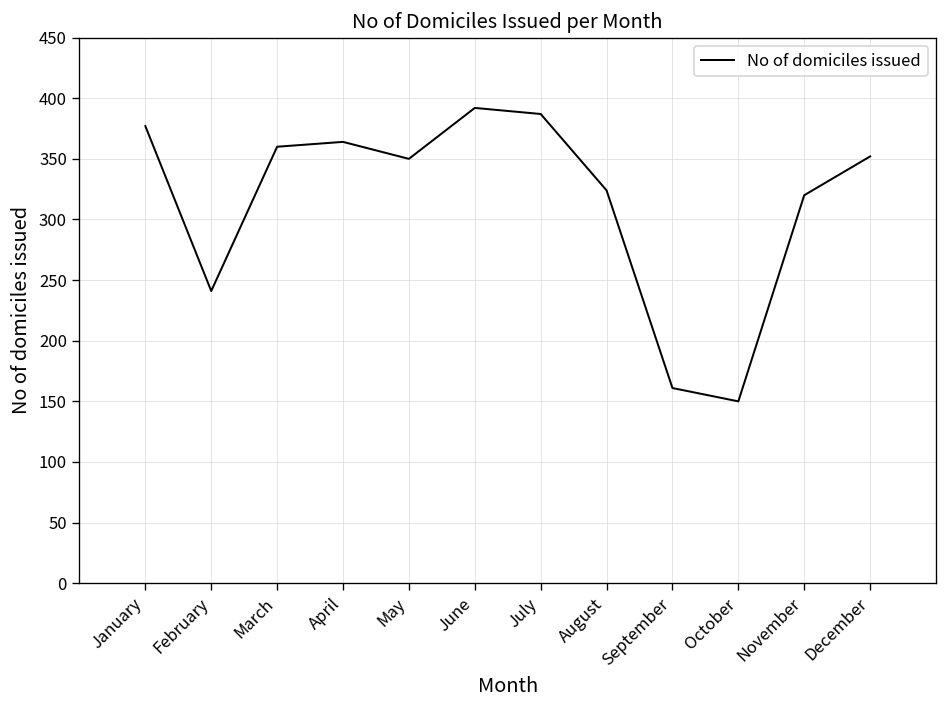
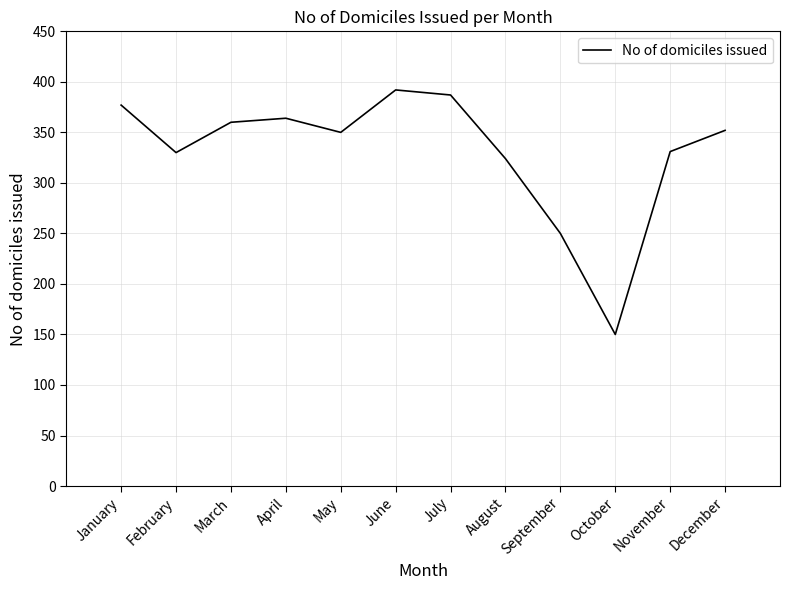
February: 241 -> 330
September: 161 -> 250
November: 320 -> 331
